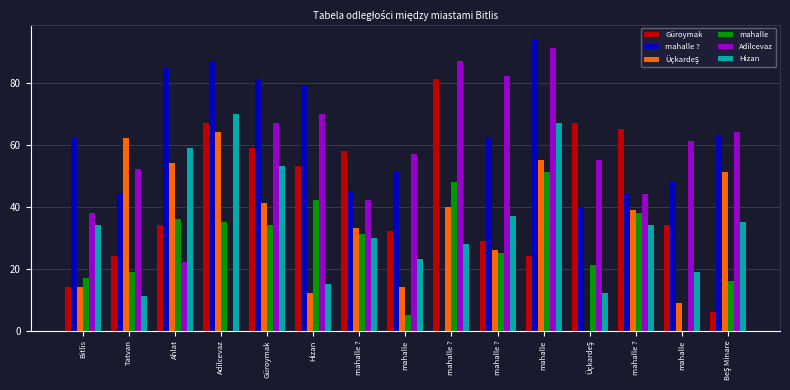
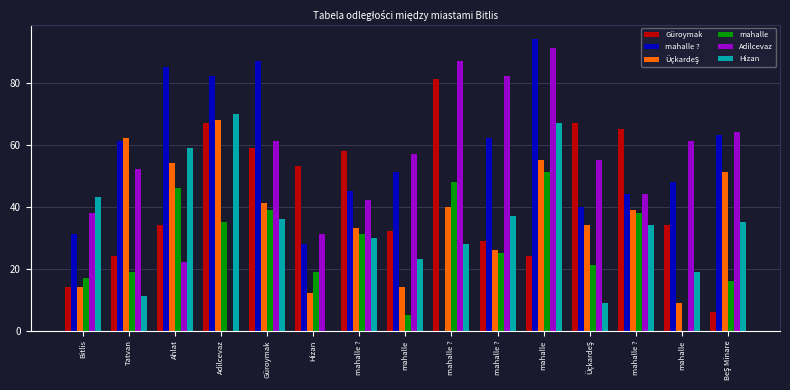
mahalle ?, Bitlis: 62 -> 31
Hizan, Bitlis: 34 -> 43
mahalle ?, Tatvan: 44 -> 61
mahalle, Ahlat: 36 -> 46
mahalle ?, Adilcevaz: 87 -> 82
Üçkardeş, Adilcevaz: 64 -> 68
mahalle ?, Güroymak: 81 -> 87
mahalle, Güroymak: 34 -> 39
Adilcevaz, Güroymak: 67 -> 61
Hizan, Güroymak: 53 -> 36
mahalle ?, Hizan: 79 -> 28
mahalle, Hizan: 42 -> 19
Adilcevaz, Hizan: 70 -> 31
Hizan, Hizan: 15 -> 0
Üçkardeş, Üçkardeş: 0 -> 34
Hizan, Üçkardeş: 12 -> 9
